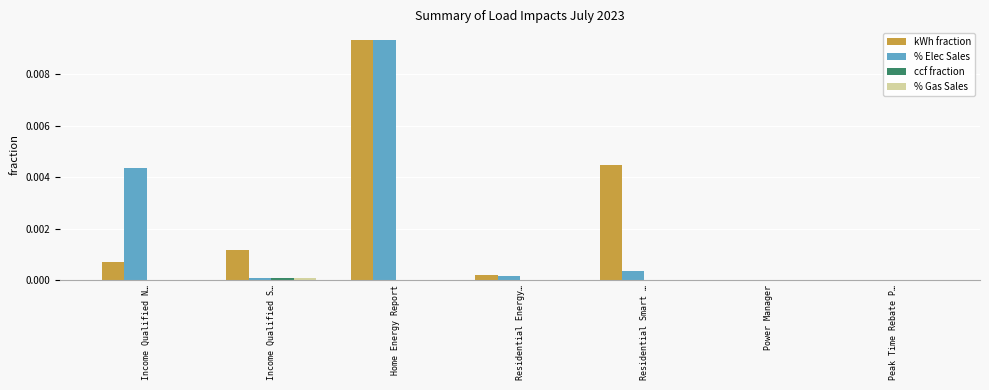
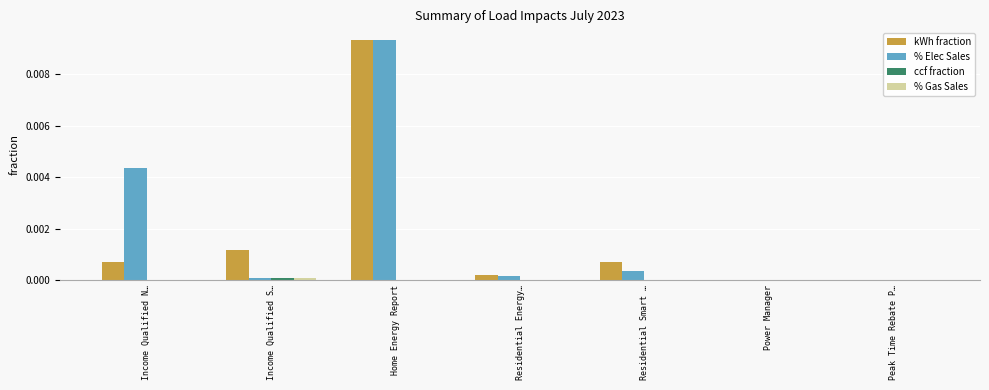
kWh fraction, Residential Smart …: 0.0045 -> 0.0007
